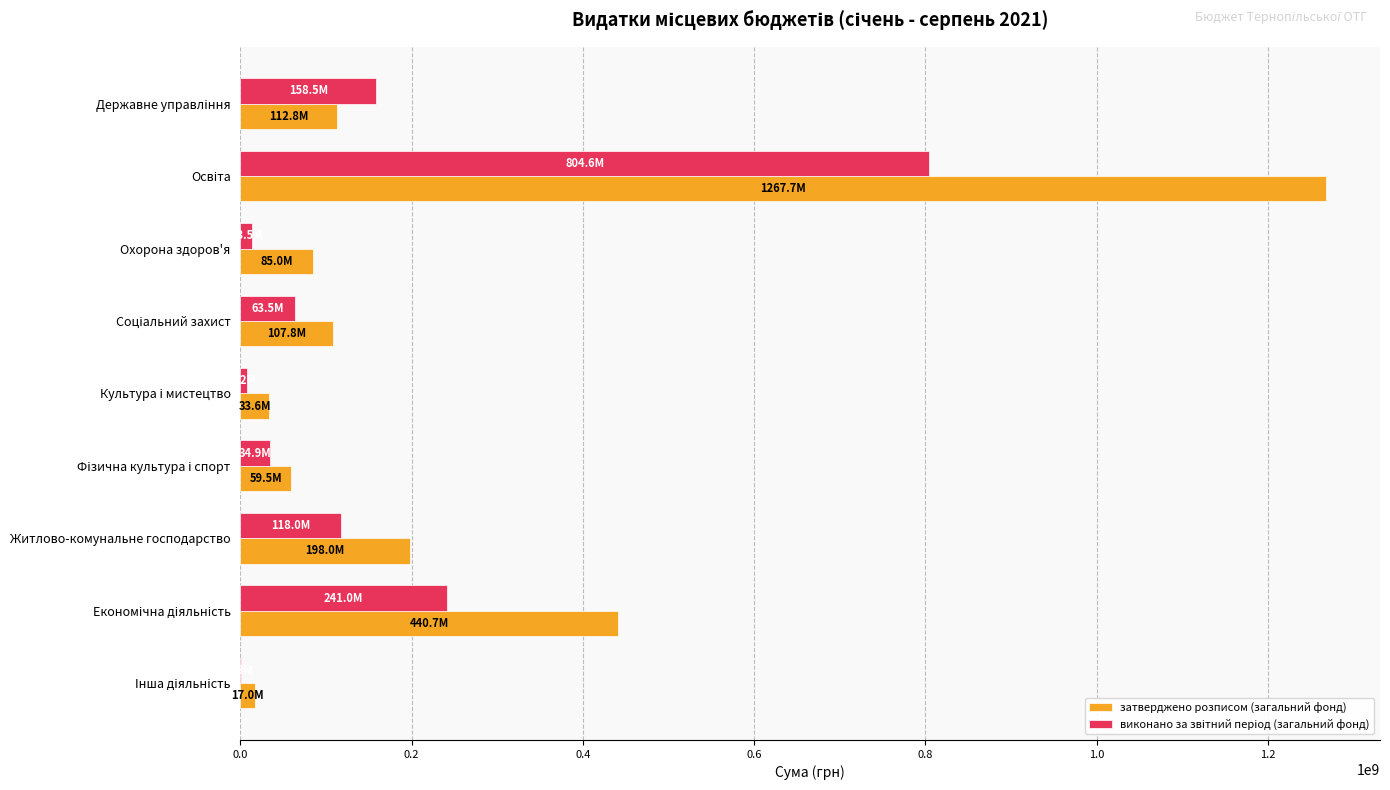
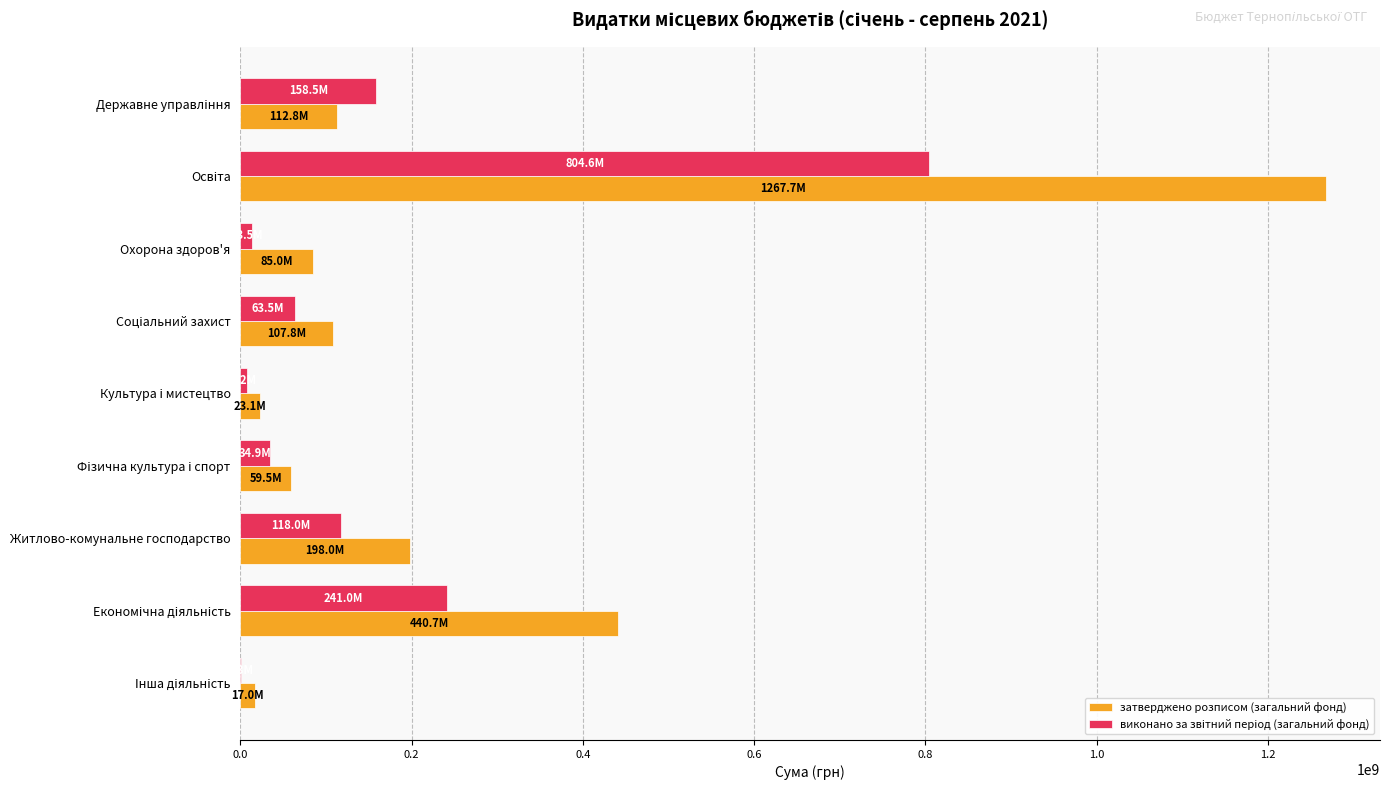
затверджено розписом (загальний фонд), Культура і мистецтво: 33.6M -> 23.1M
